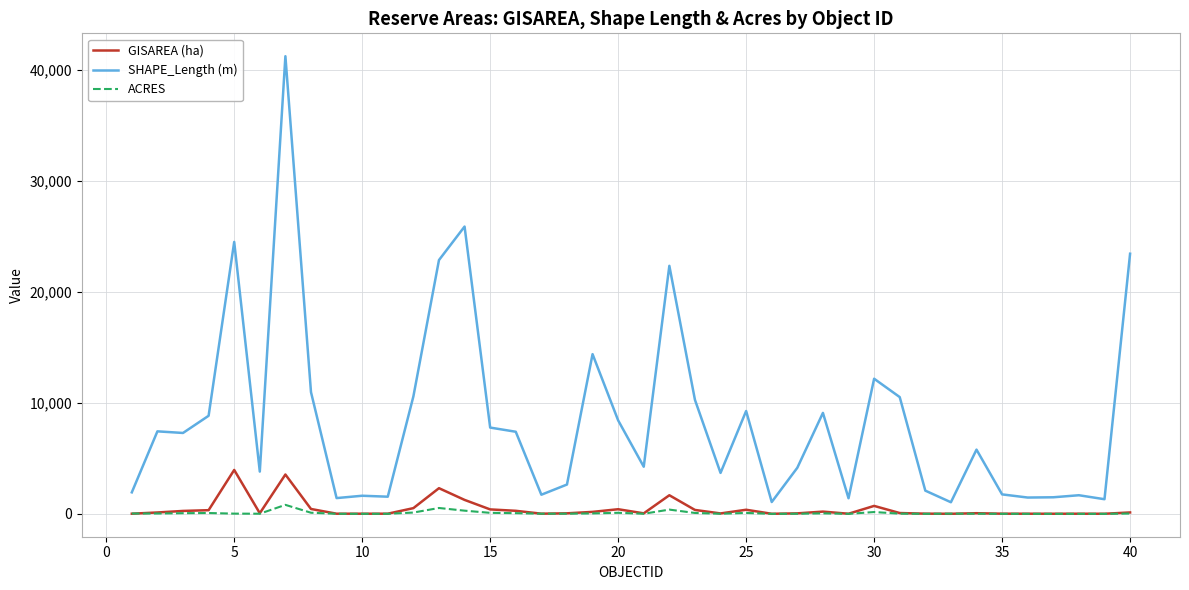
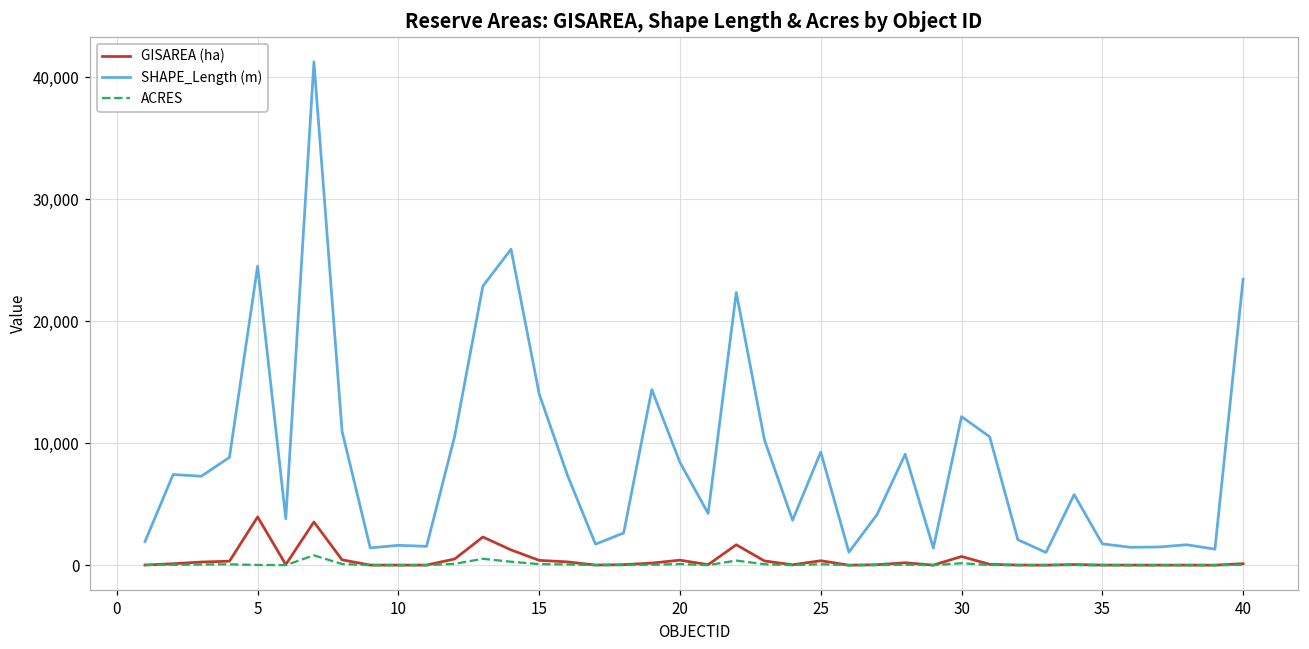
SHAPE_Length (m), 15: 7,800 -> 14,000
